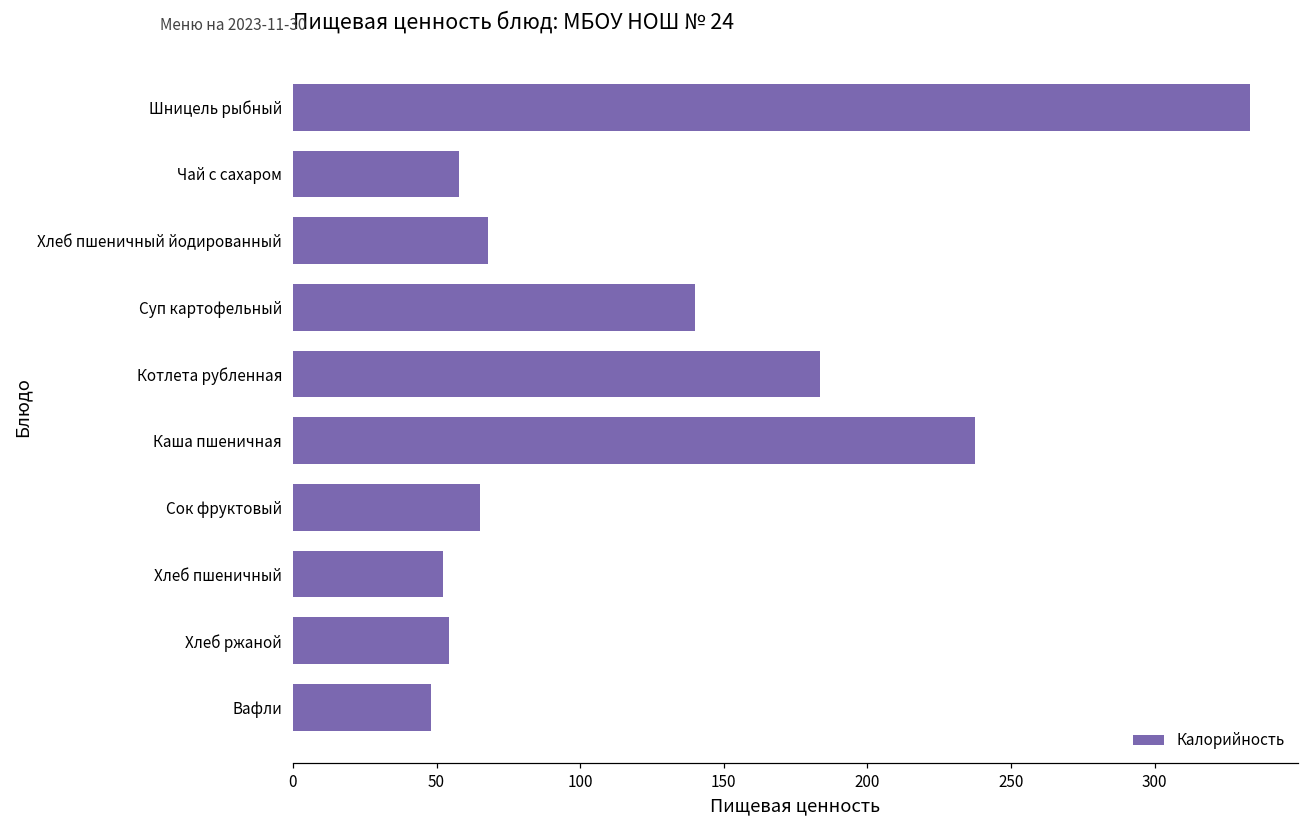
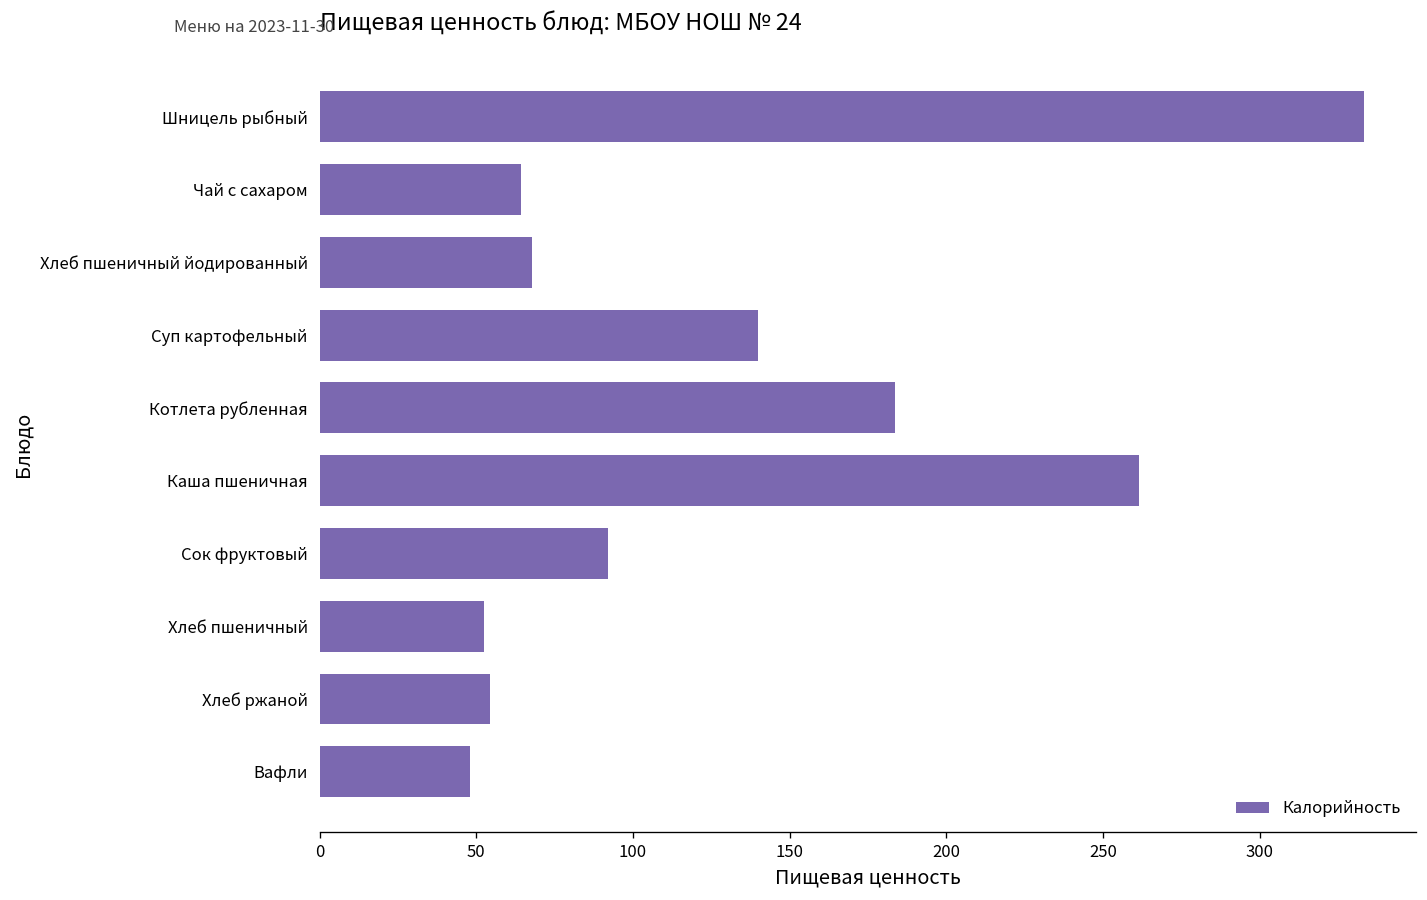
Чай с сахаром: 58 -> 64
Каша пшеничная: 238 -> 262
Сок фруктовый: 65 -> 92
